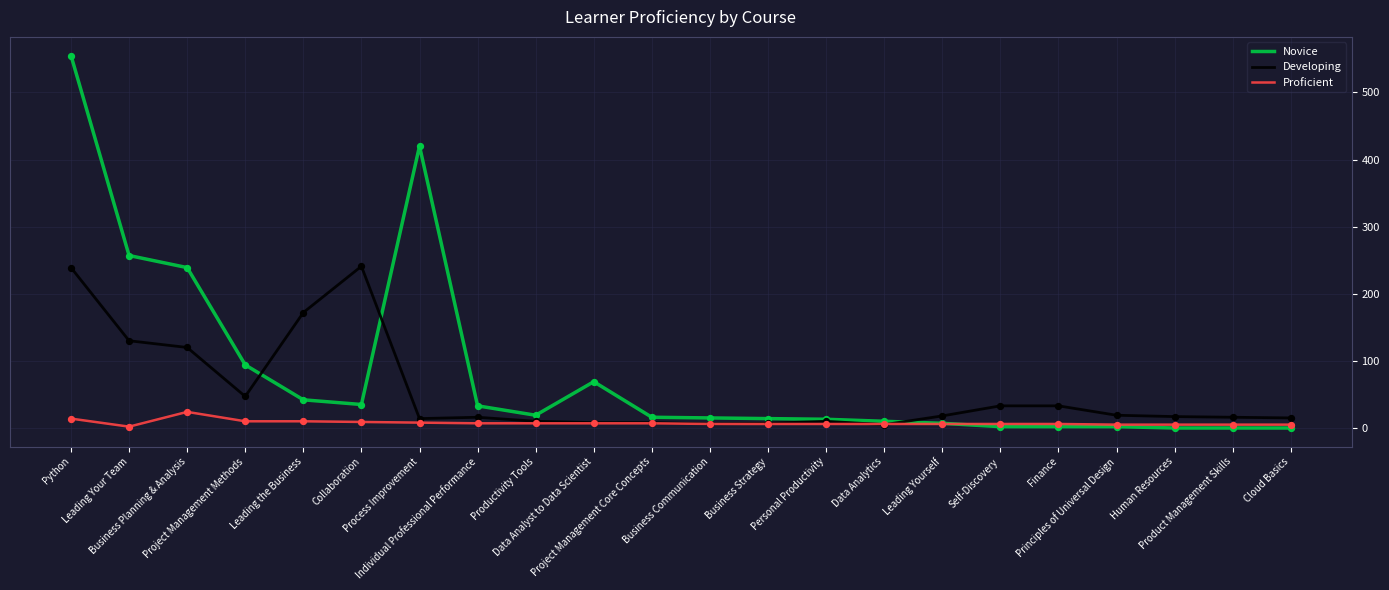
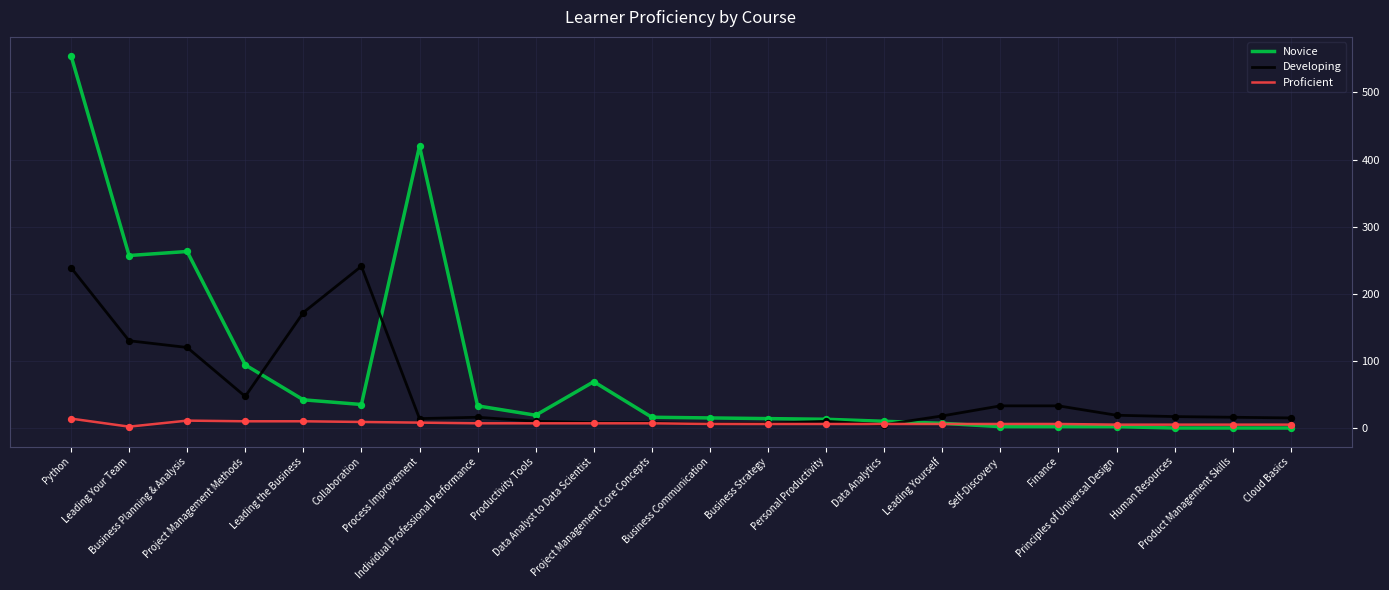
Novice, Business Planning & Analysis: 240 -> 260
Proficient, Business Planning & Analysis: 20 -> 10
